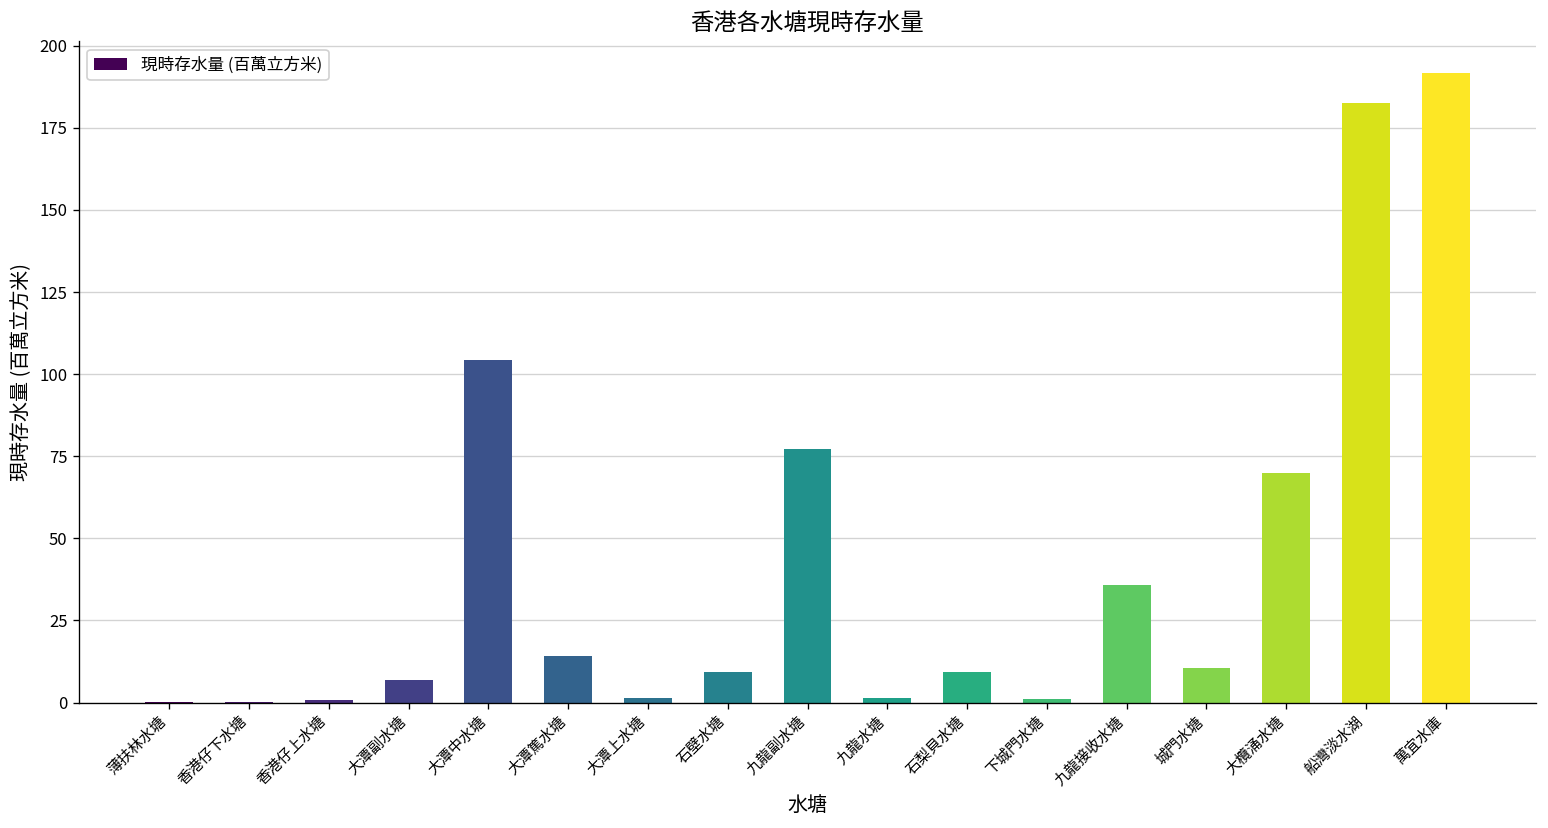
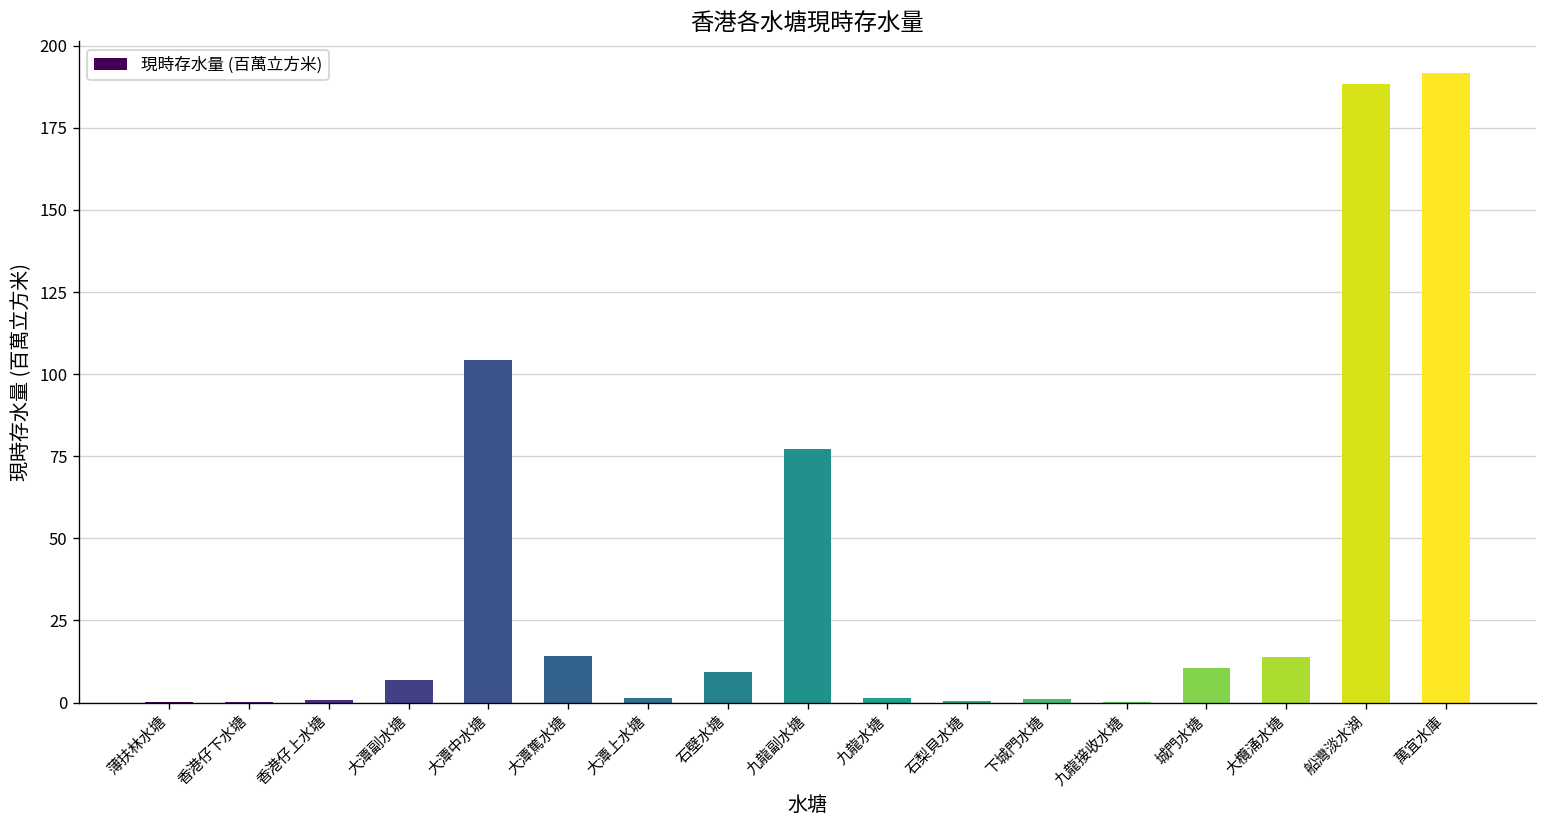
石梨貝水塘: 9 -> 0
九龍接收水塘: 36 -> 0
大欖涌水塘: 70 -> 14
船灣淡水湖: 183 -> 188
